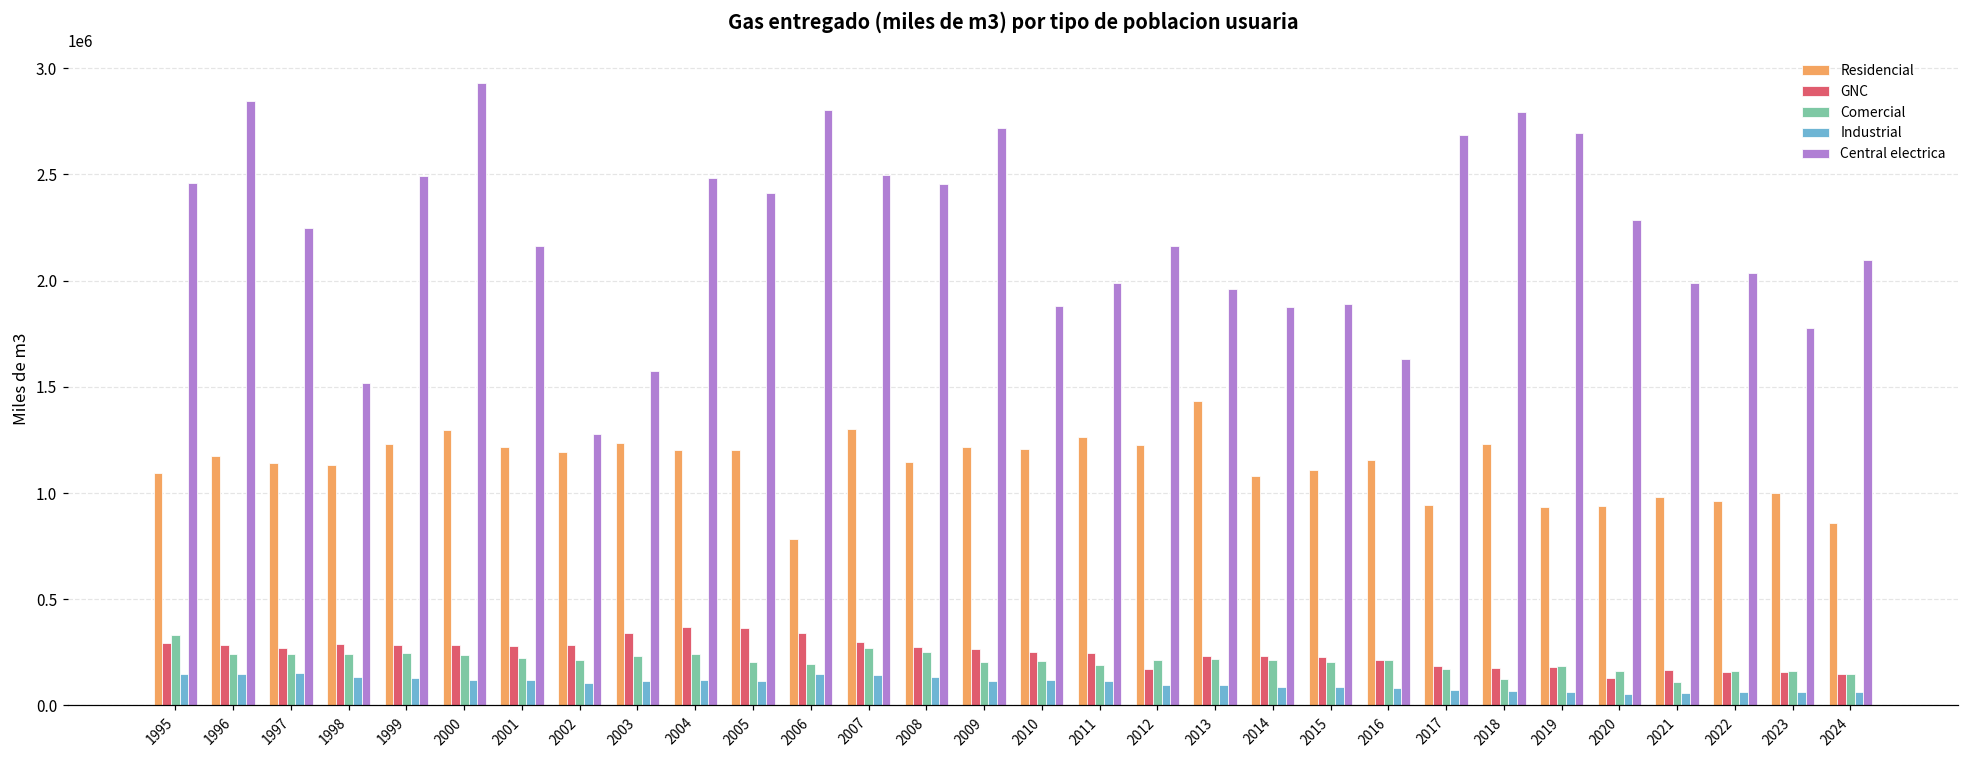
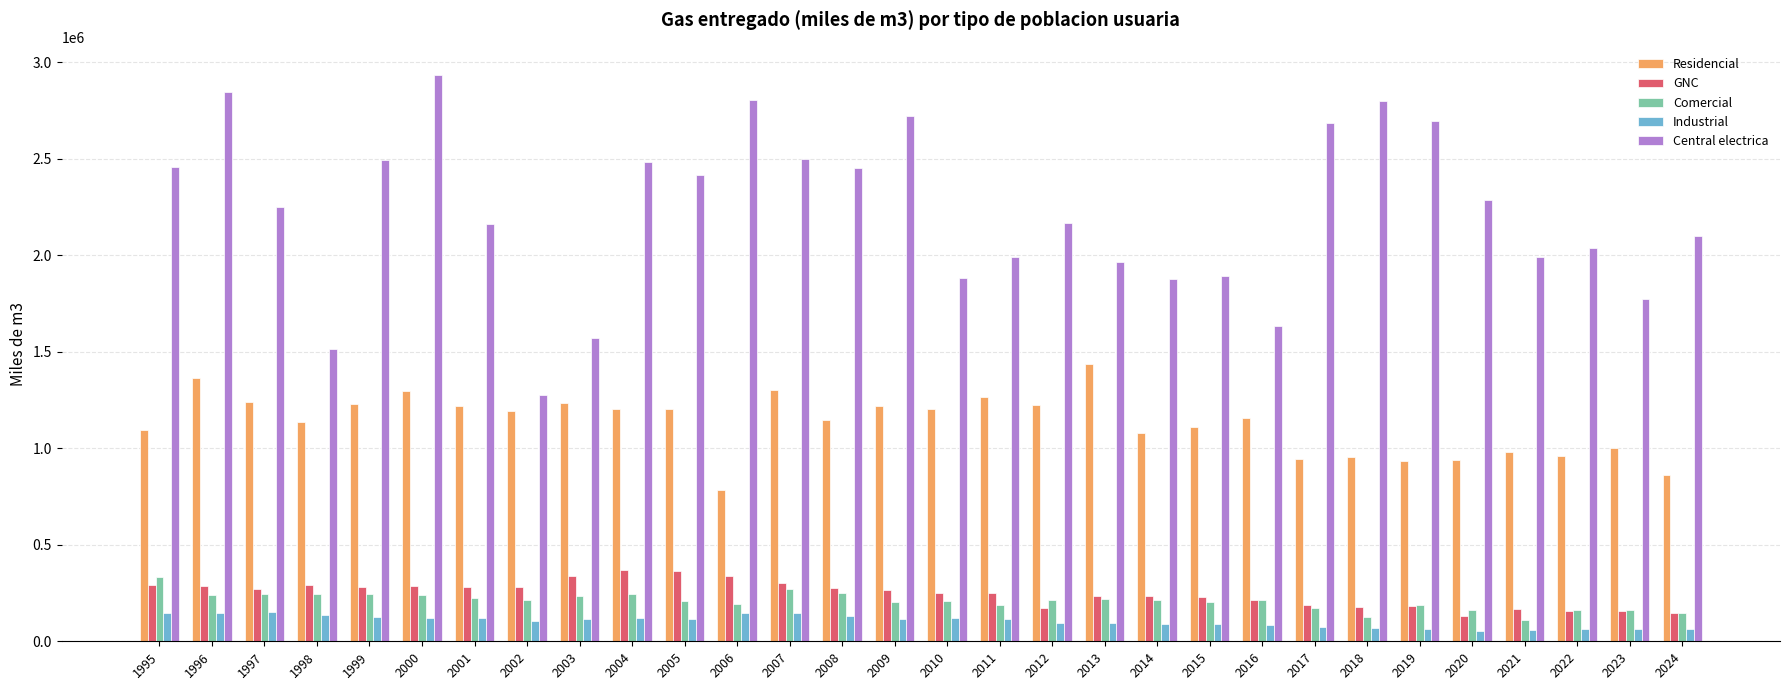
Residencial, 1996: 1180000 -> 1360000
Residencial, 1997: 1140000 -> 1240000
Residencial, 2018: 1230000 -> 960000
